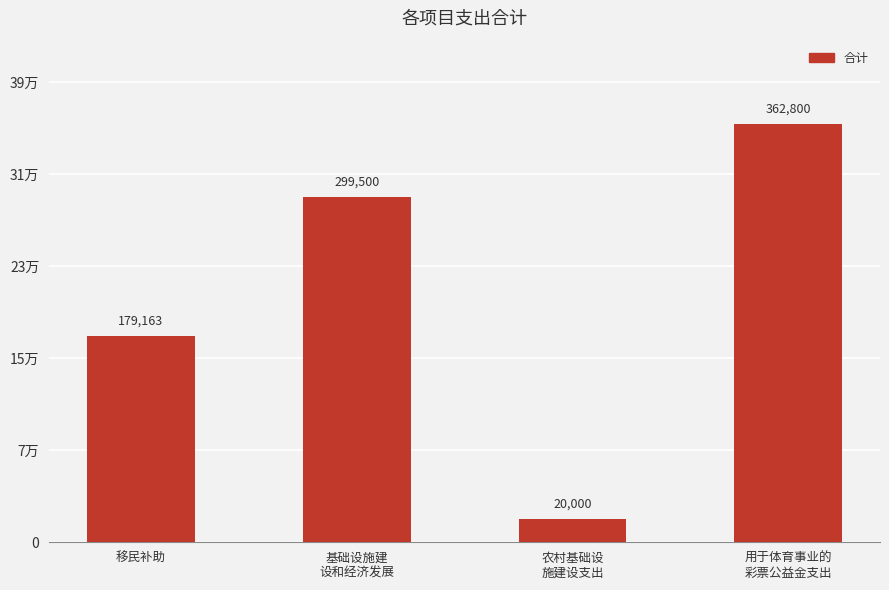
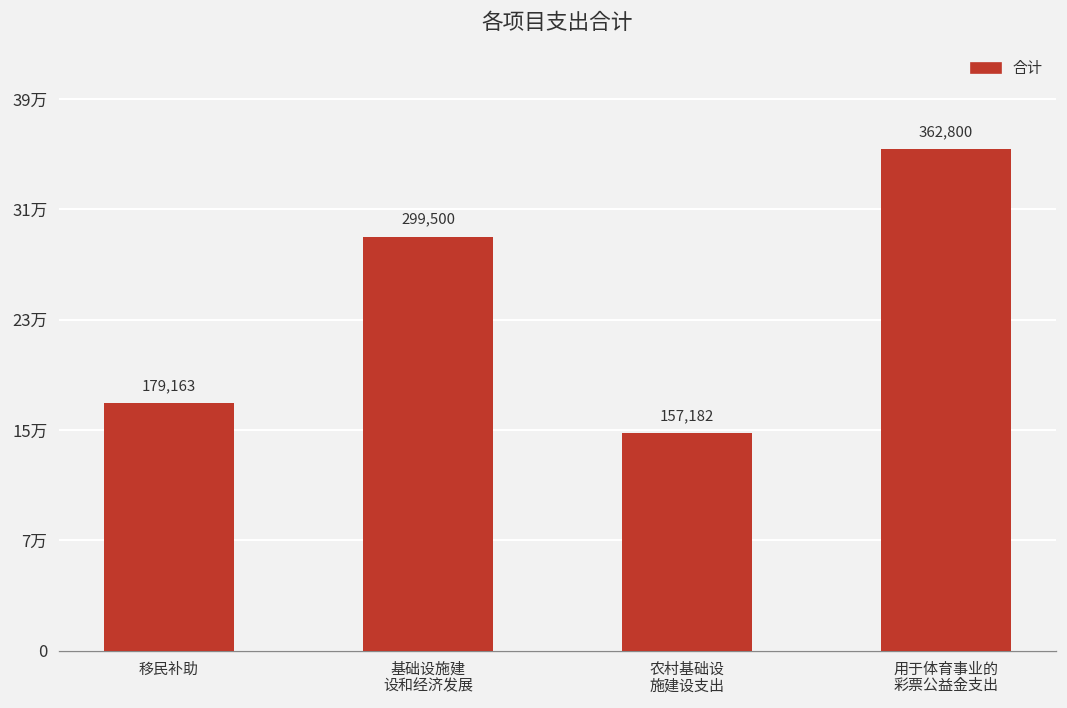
农村基础设 施建设支出: 20,000 -> 157,182
